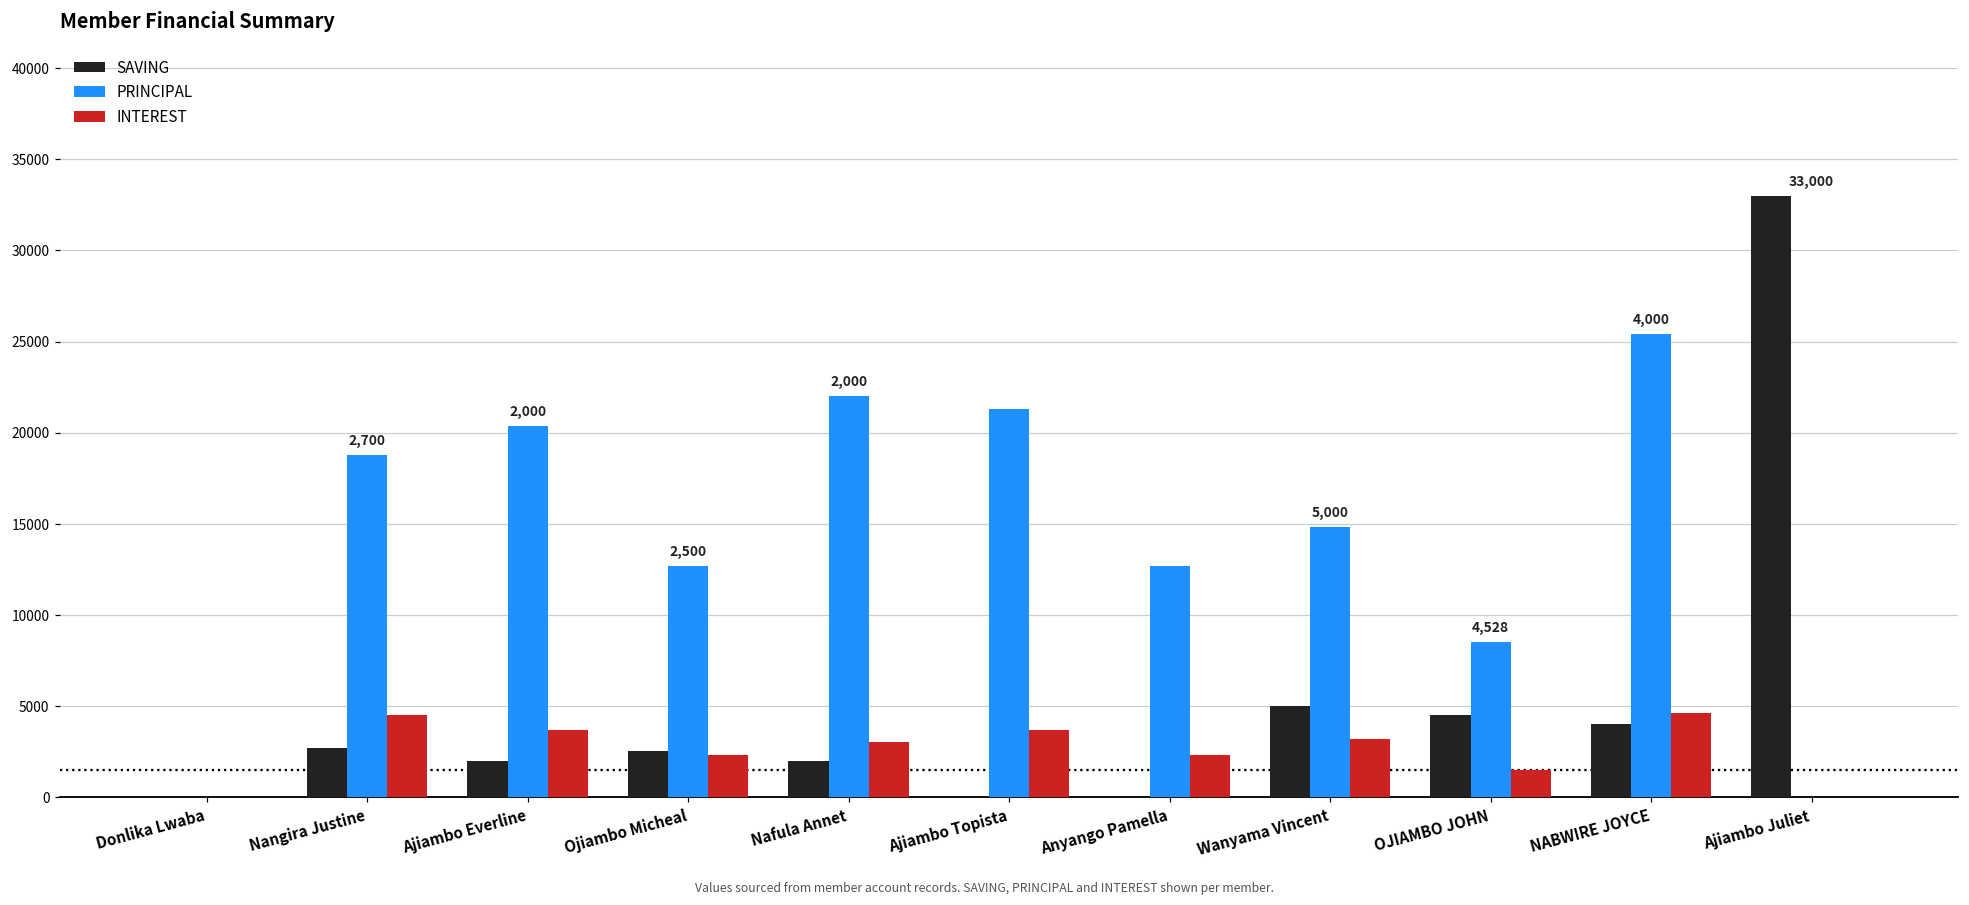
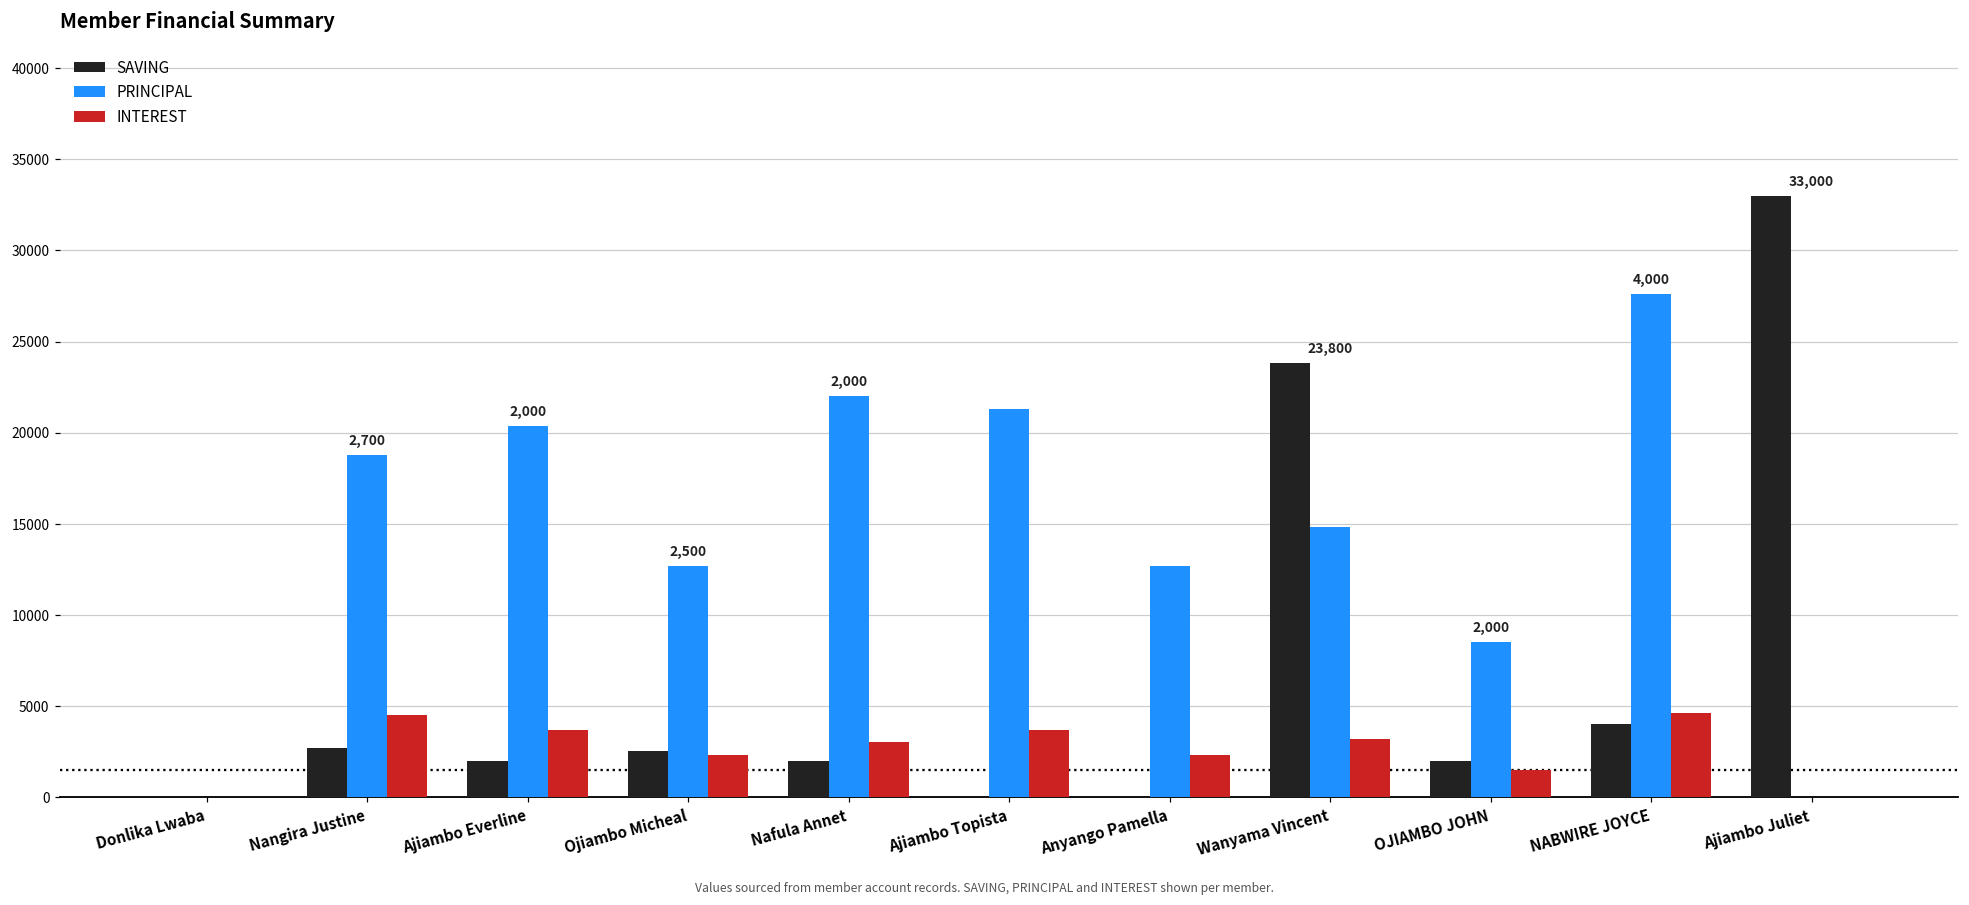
SAVING, Wanyama Vincent: 5,000 -> 23,800
SAVING, OJIAMBO JOHN: 4,528 -> 2,000
PRINCIPAL, NABWIRE JOYCE: 25400 -> 27600
